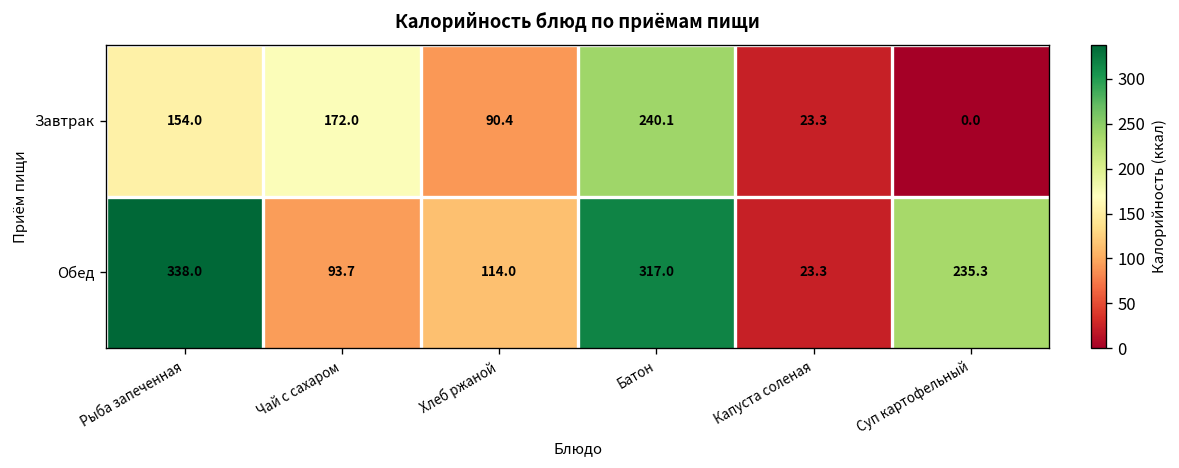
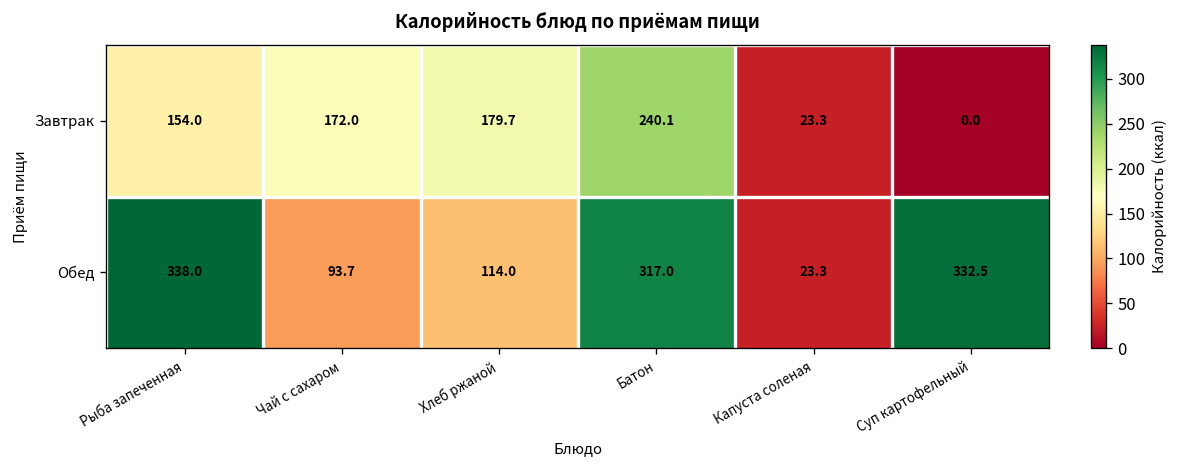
Завтрак, Хлеб ржаной: 90.4 -> 179.7
Обед, Суп картофельный: 235.3 -> 332.5
